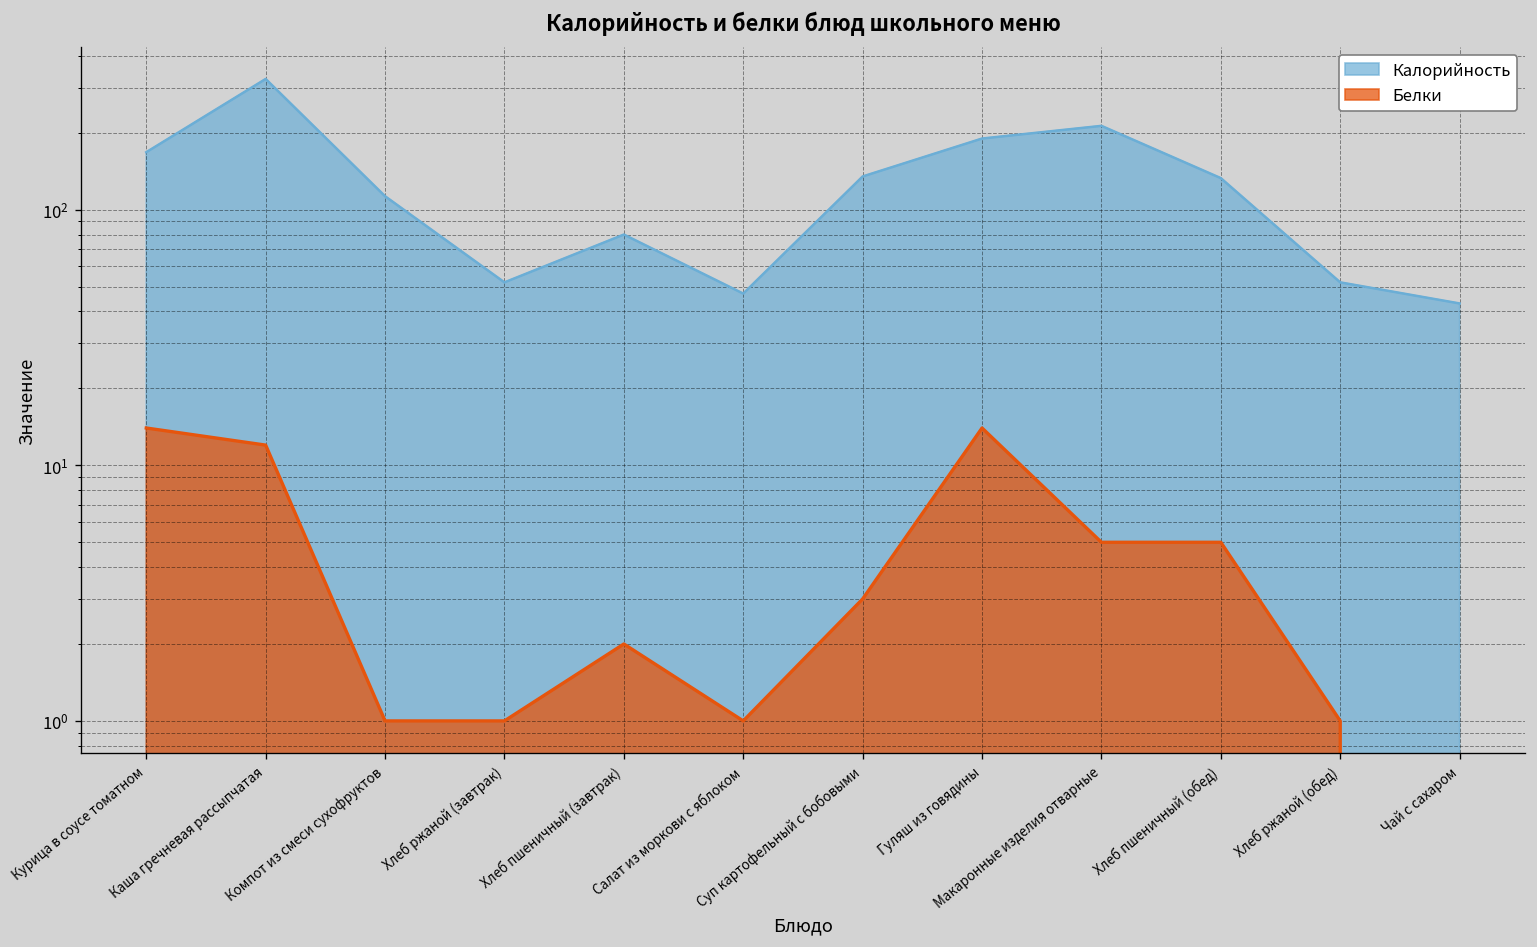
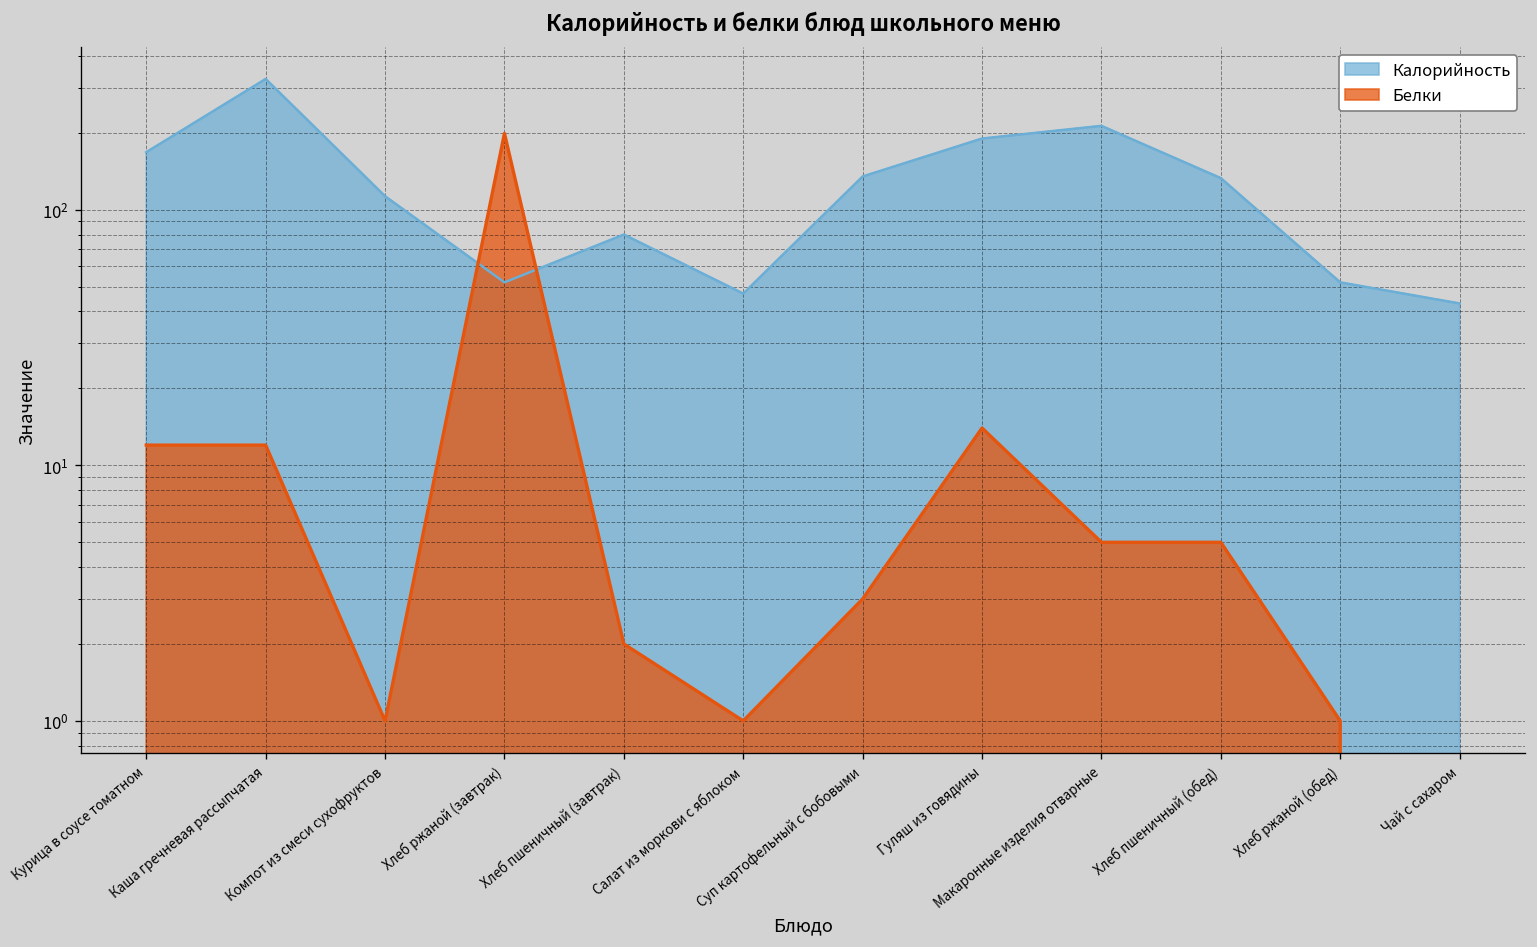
Белки, Курица в соусе томатном: 14 -> 12
Белки, Хлеб ржаной (завтрак): 1 -> 200
